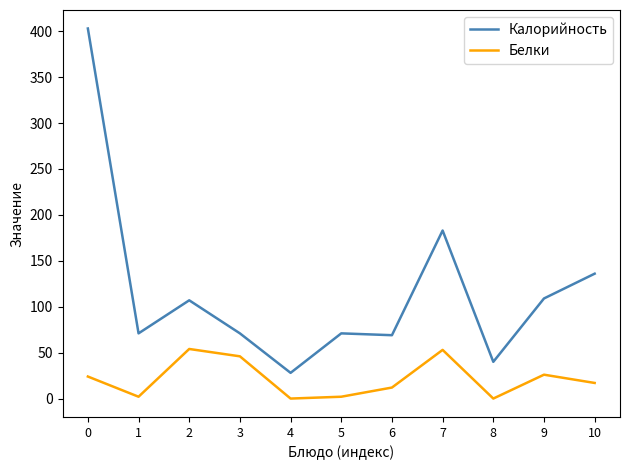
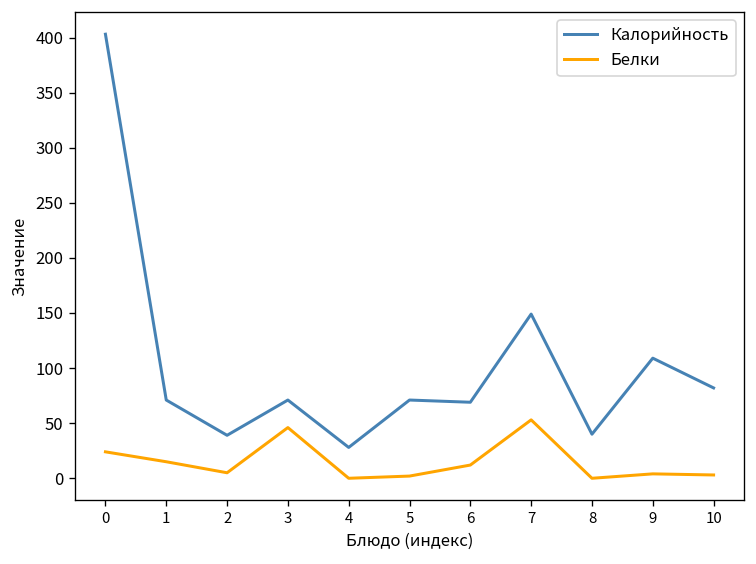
Белки, 1: 0 -> 20
Калорийность, 2: 110 -> 40
Белки, 2: 50 -> 10
Калорийность, 7: 180 -> 150
Белки, 9: 30 -> 0
Калорийность, 10: 140 -> 80
Белки, 10: 20 -> 0
